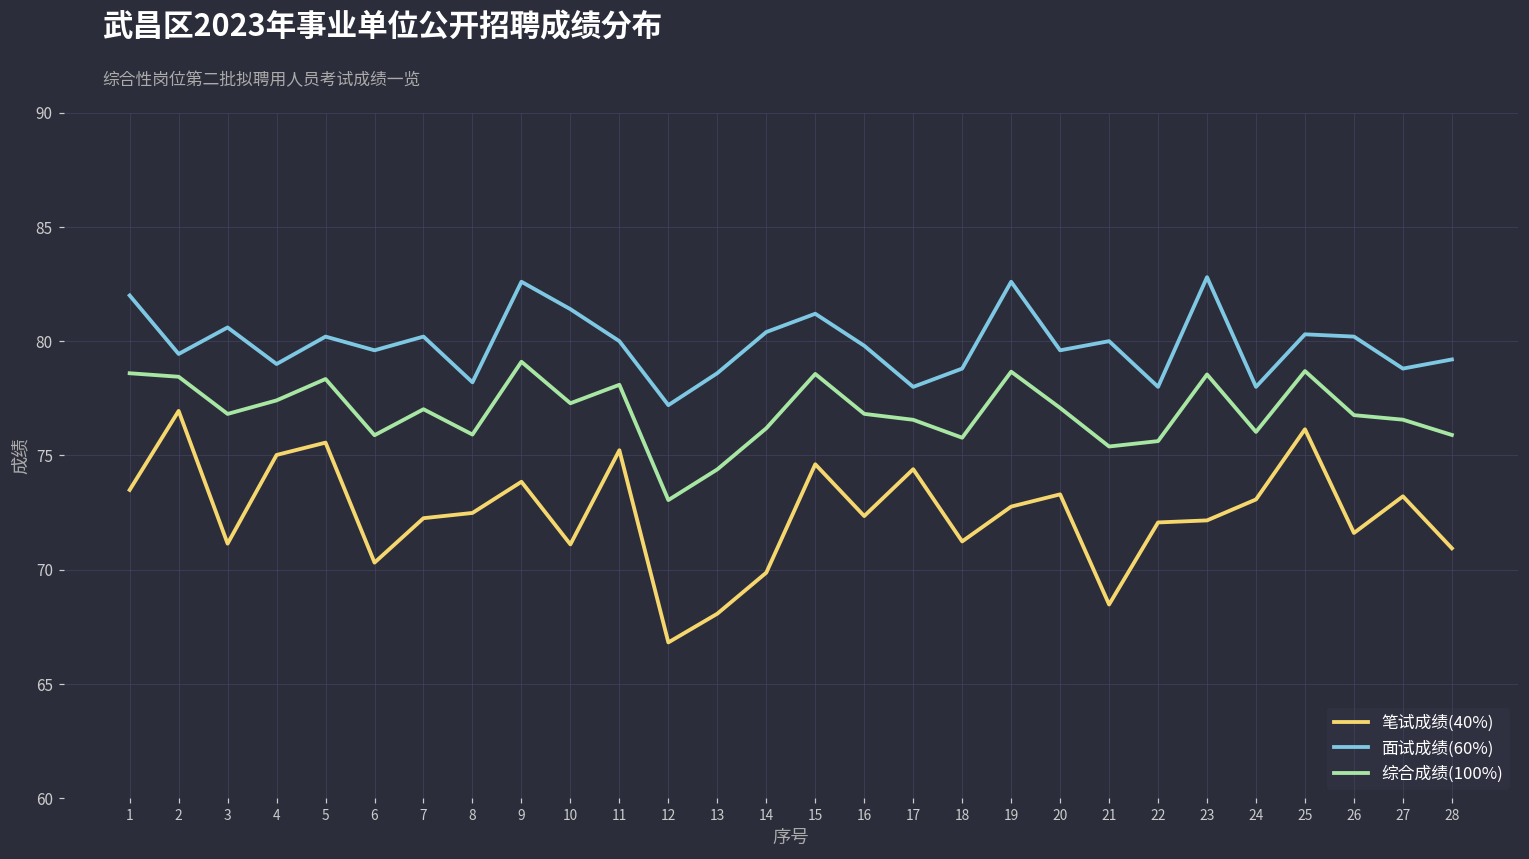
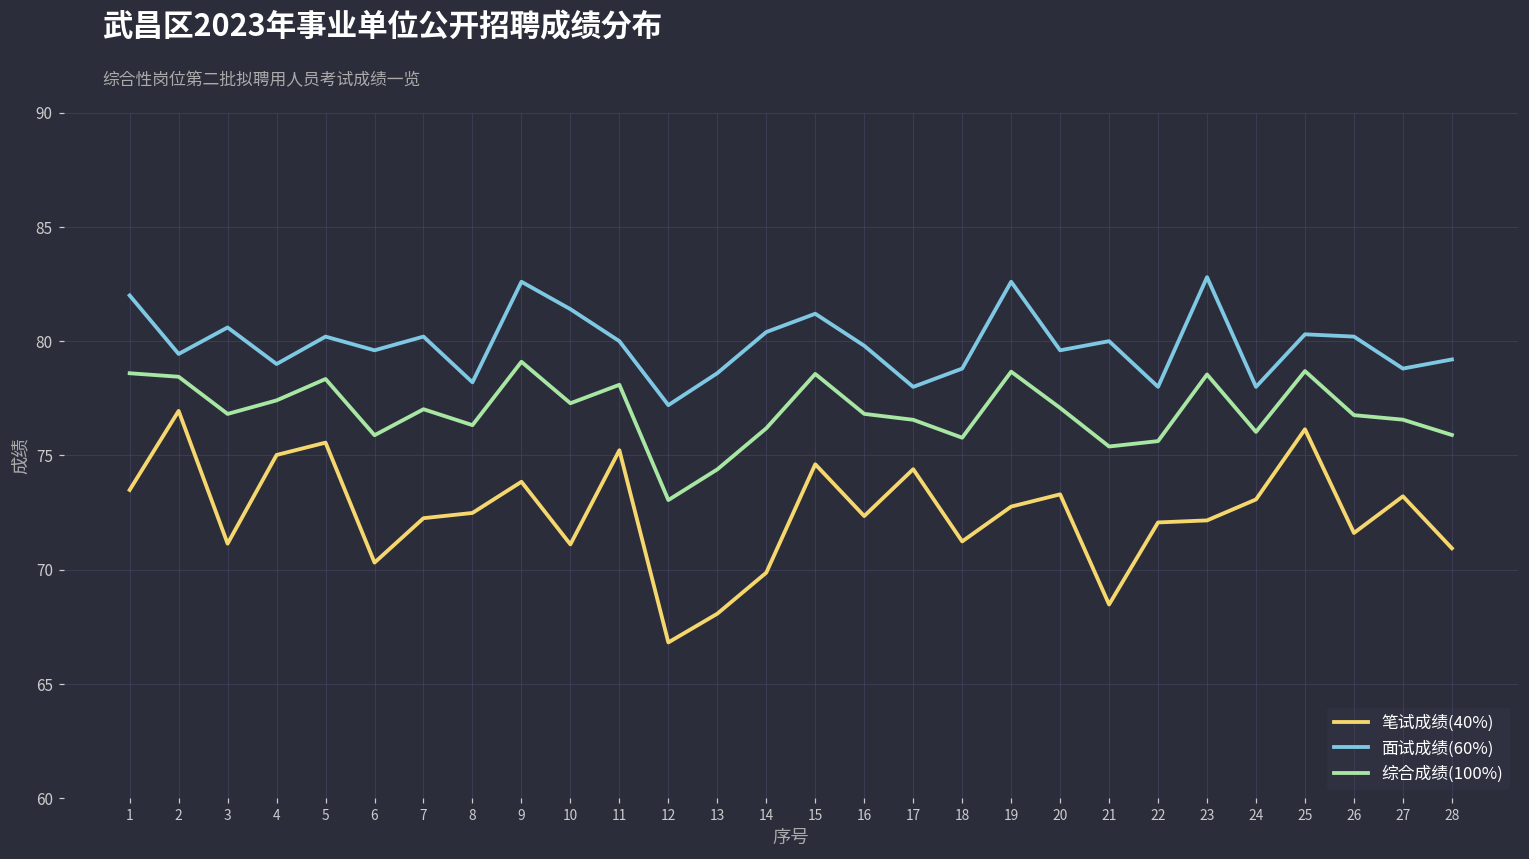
综合成绩(100%), 8: 75.9 -> 76.3
